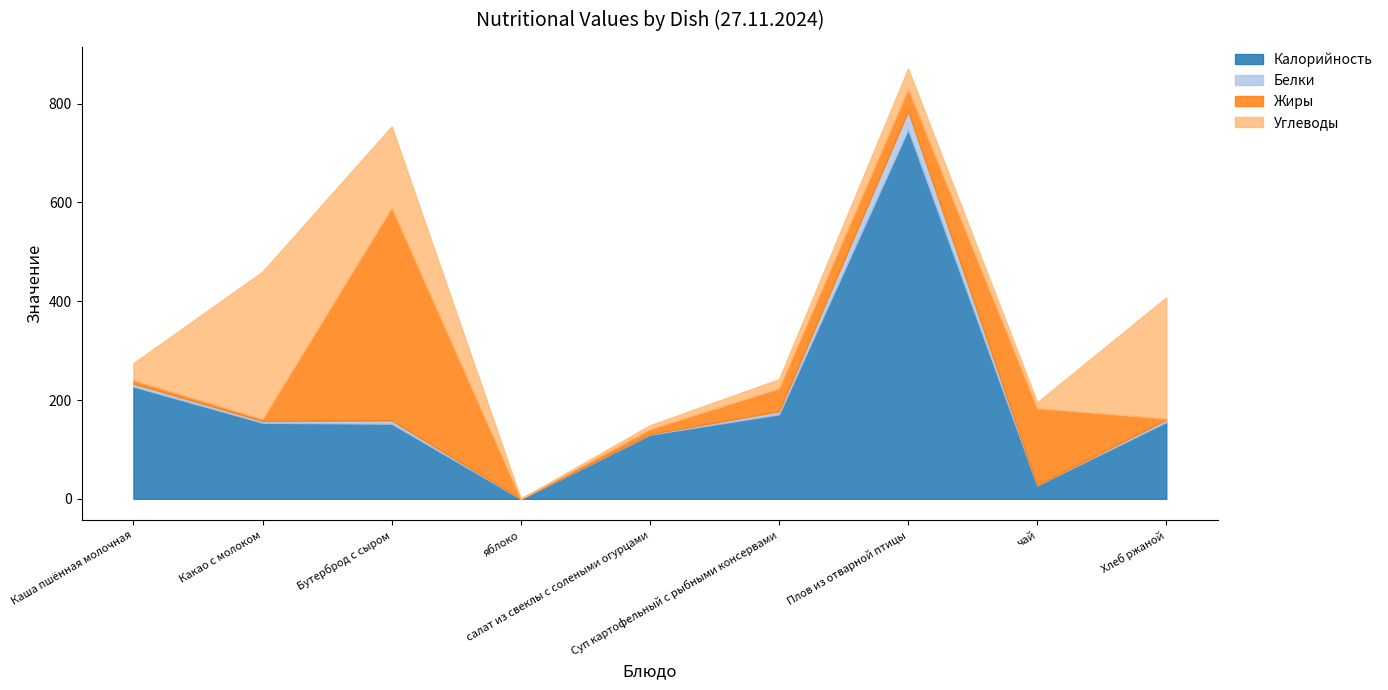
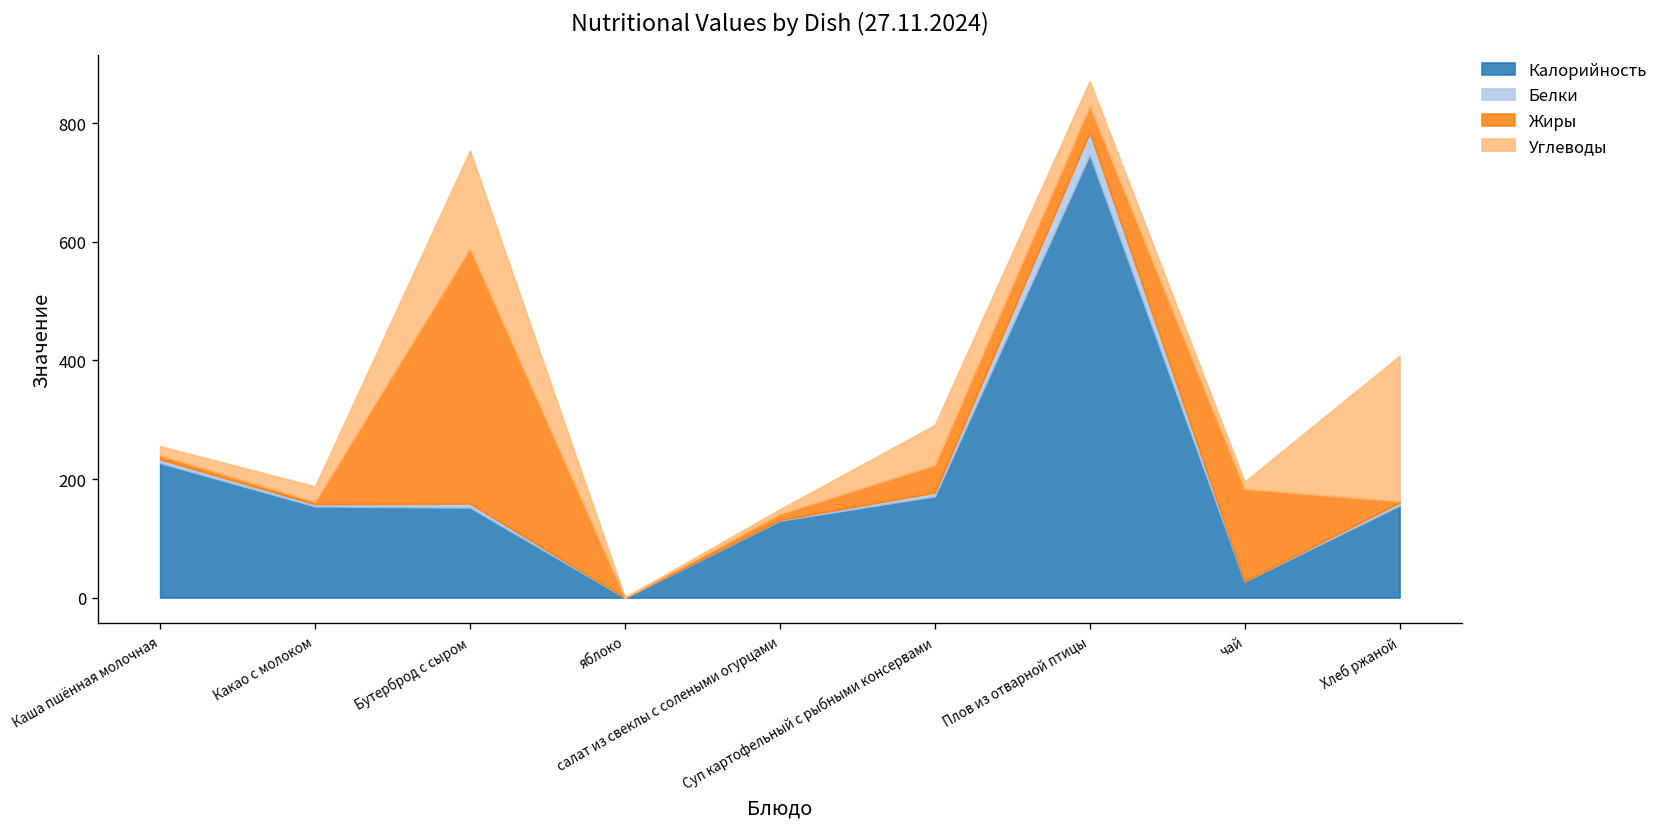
Углеводы, Каша пшённая молочная: 30 -> 10
Углеводы, Какао с молоком: 300 -> 30
Углеводы, Суп картофельный с рыбными консервами: 20 -> 70
